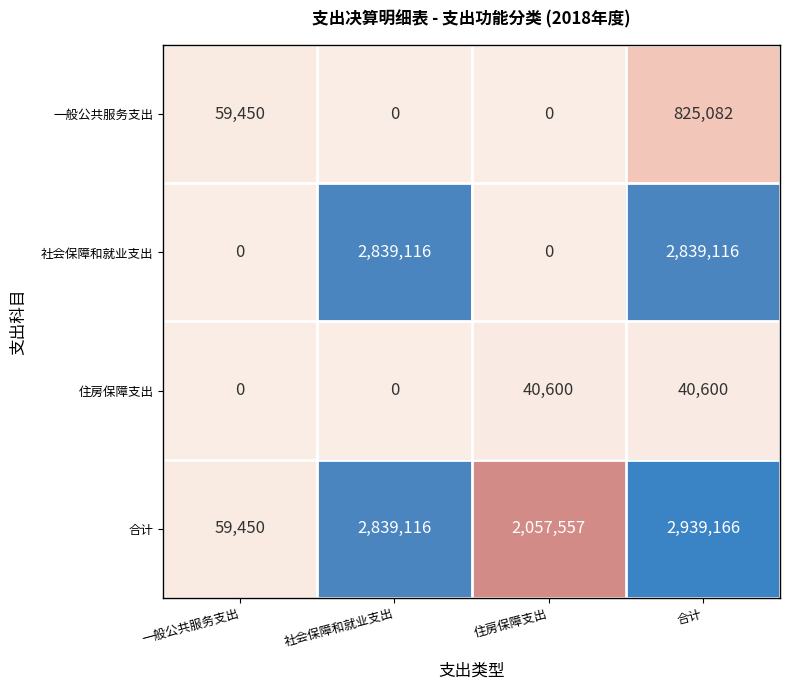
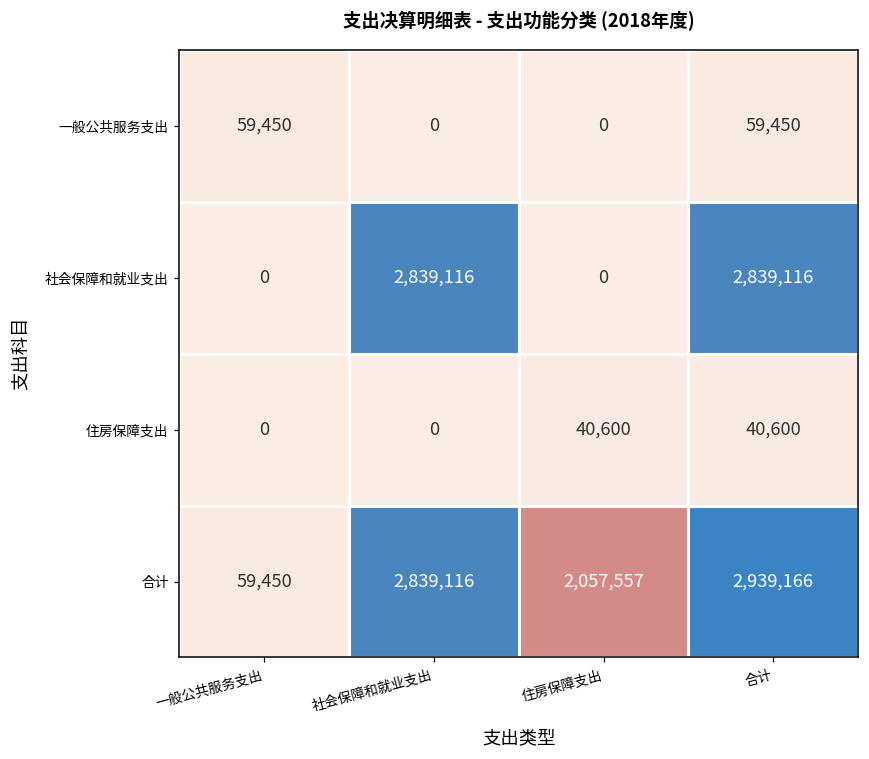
一般公共服务支出, 合计: 825,082 -> 59,450
